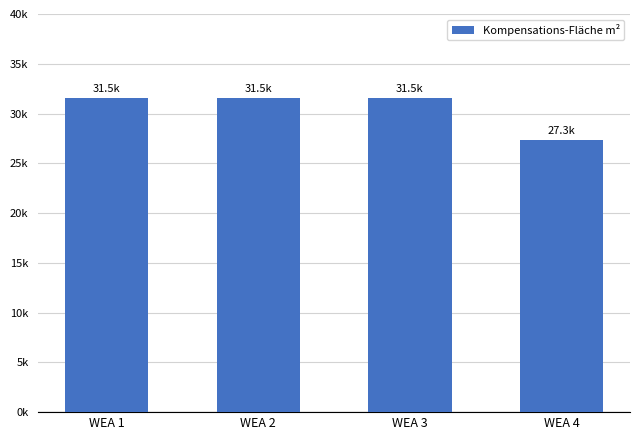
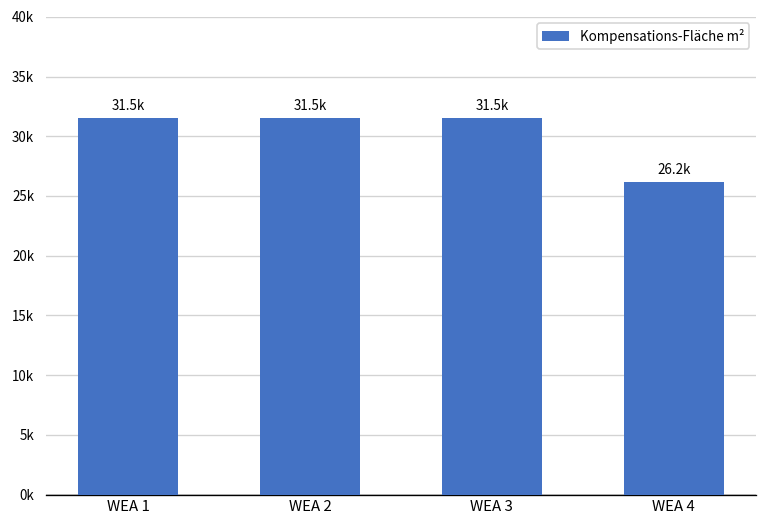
WEA 4: 27.3k -> 26.2k
